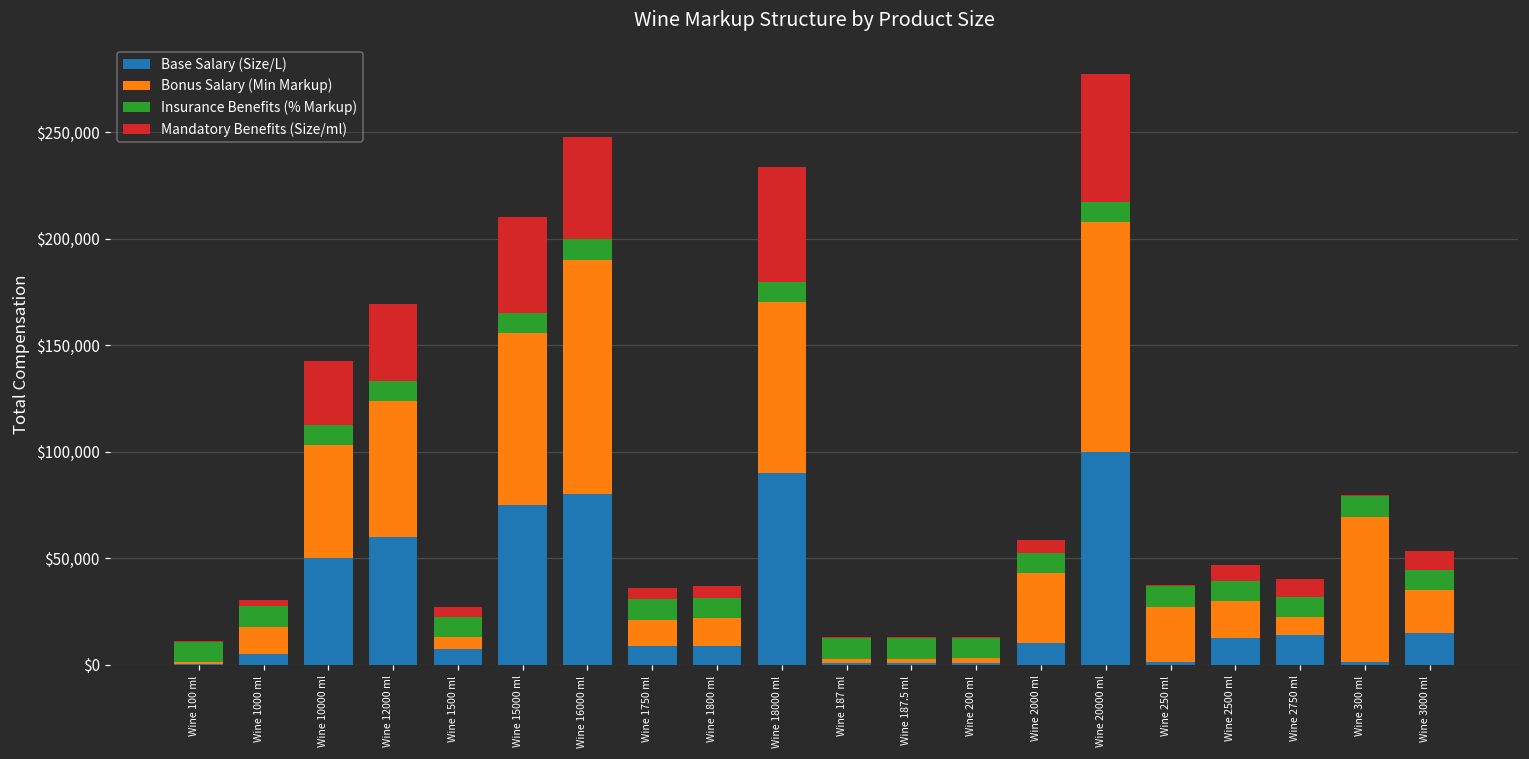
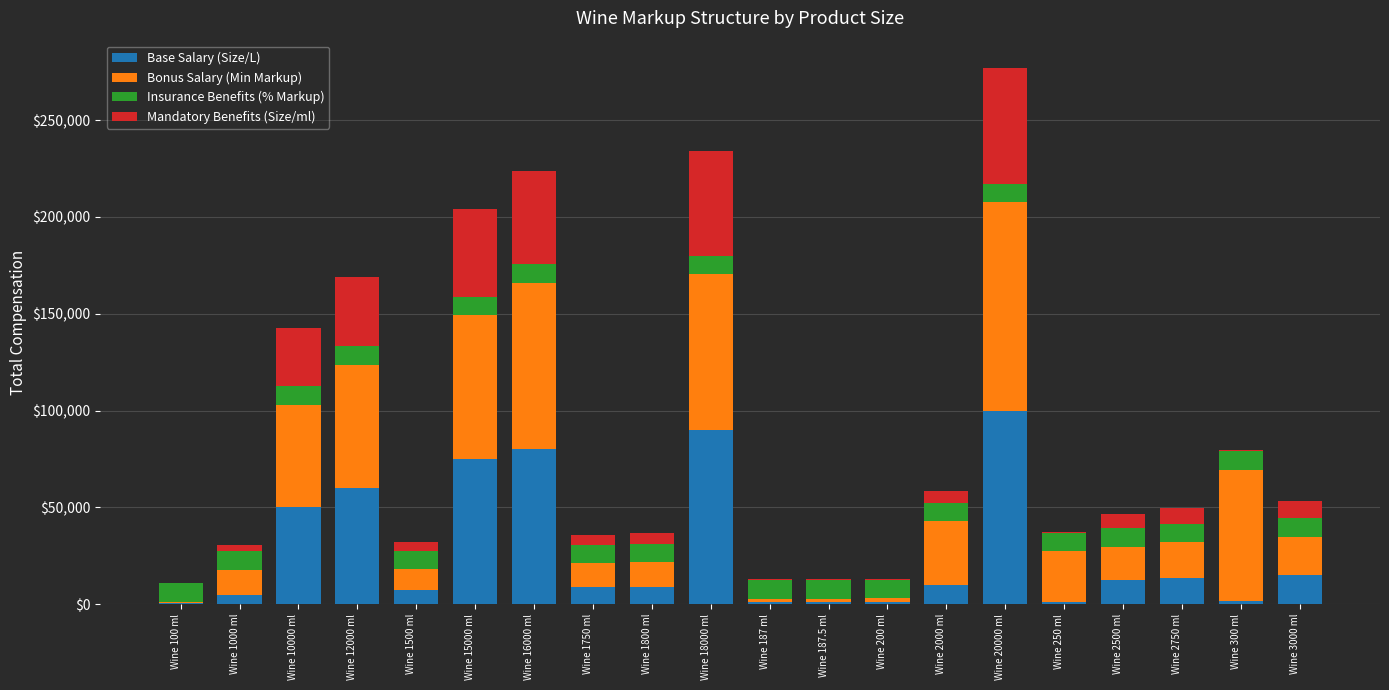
Bonus Salary (Min Markup), Wine 1500 ml: $5,000 -> $11,000
Bonus Salary (Min Markup), Wine 15000 ml: $81,000 -> $74,000
Bonus Salary (Min Markup), Wine 16000 ml: $110,000 -> $86,000
Bonus Salary (Min Markup), Wine 2750 ml: $9,000 -> $18,000
